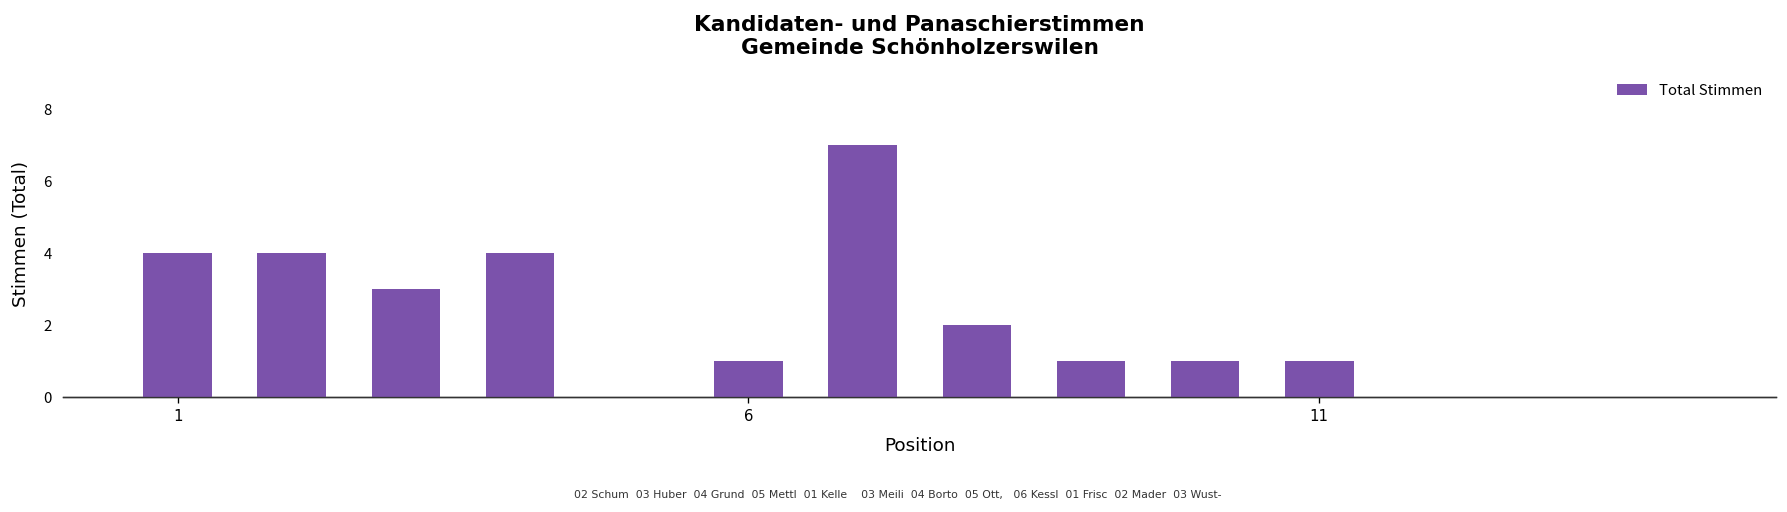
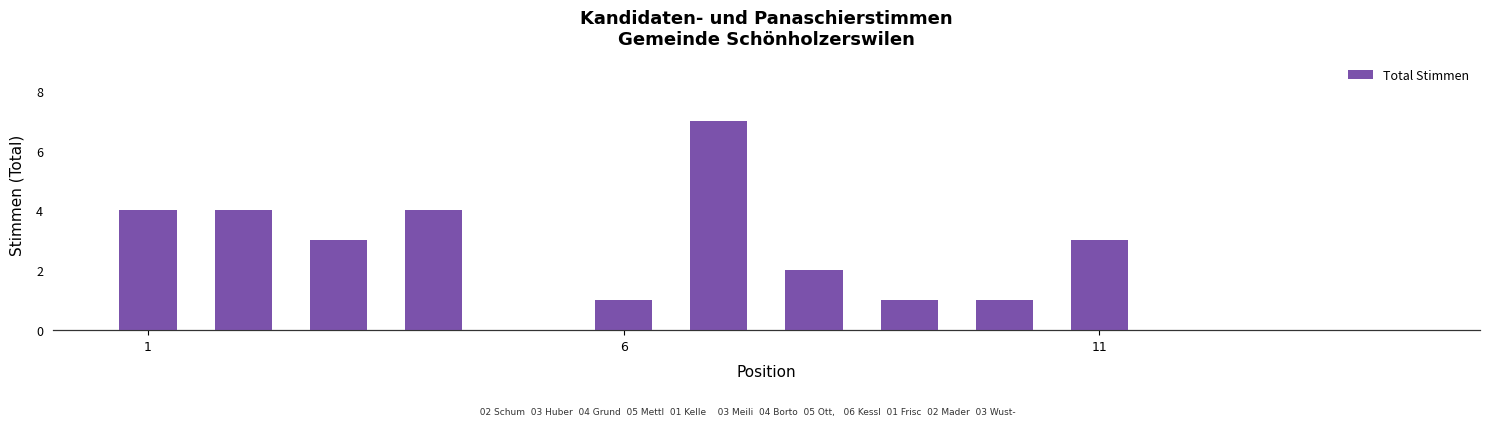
11: 1 -> 3
